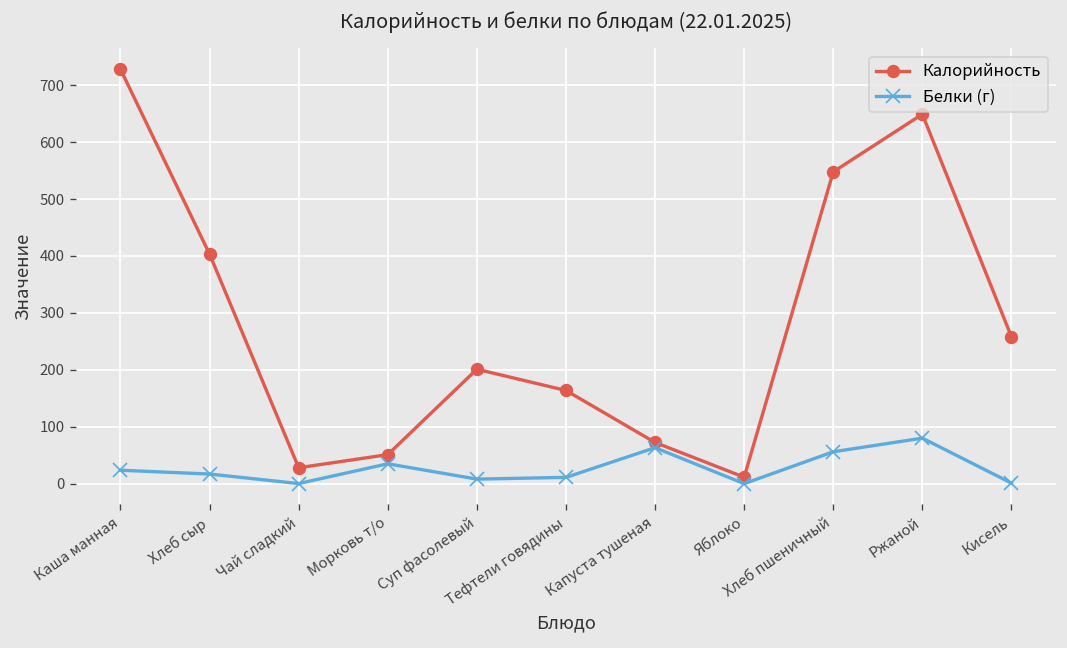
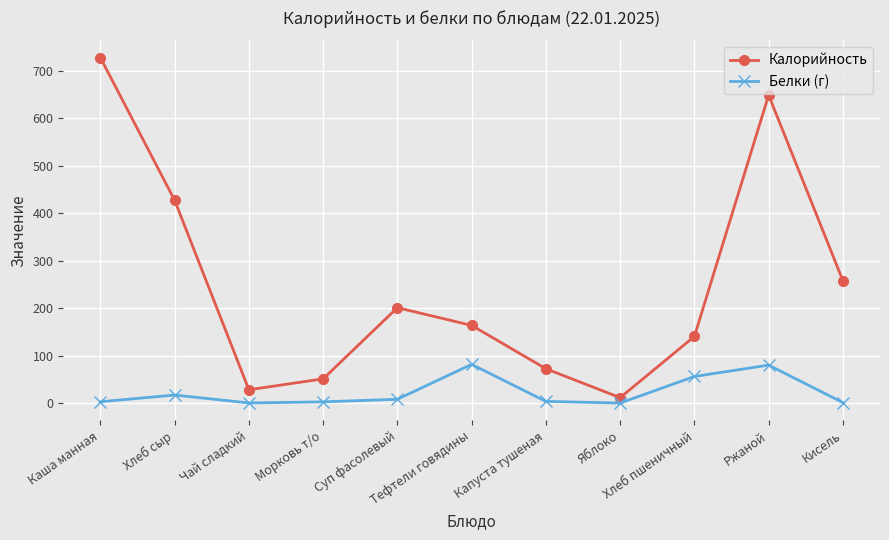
Белки (г), Каша манная: 20 -> 0
Калорийность, Хлеб сыр: 400 -> 430
Белки (г), Морковь т/о: 30 -> 0
Белки (г), Тефтели говядины: 10 -> 80
Белки (г), Капуста тушеная: 60 -> 0
Калорийность, Хлеб пшеничный: 550 -> 140
